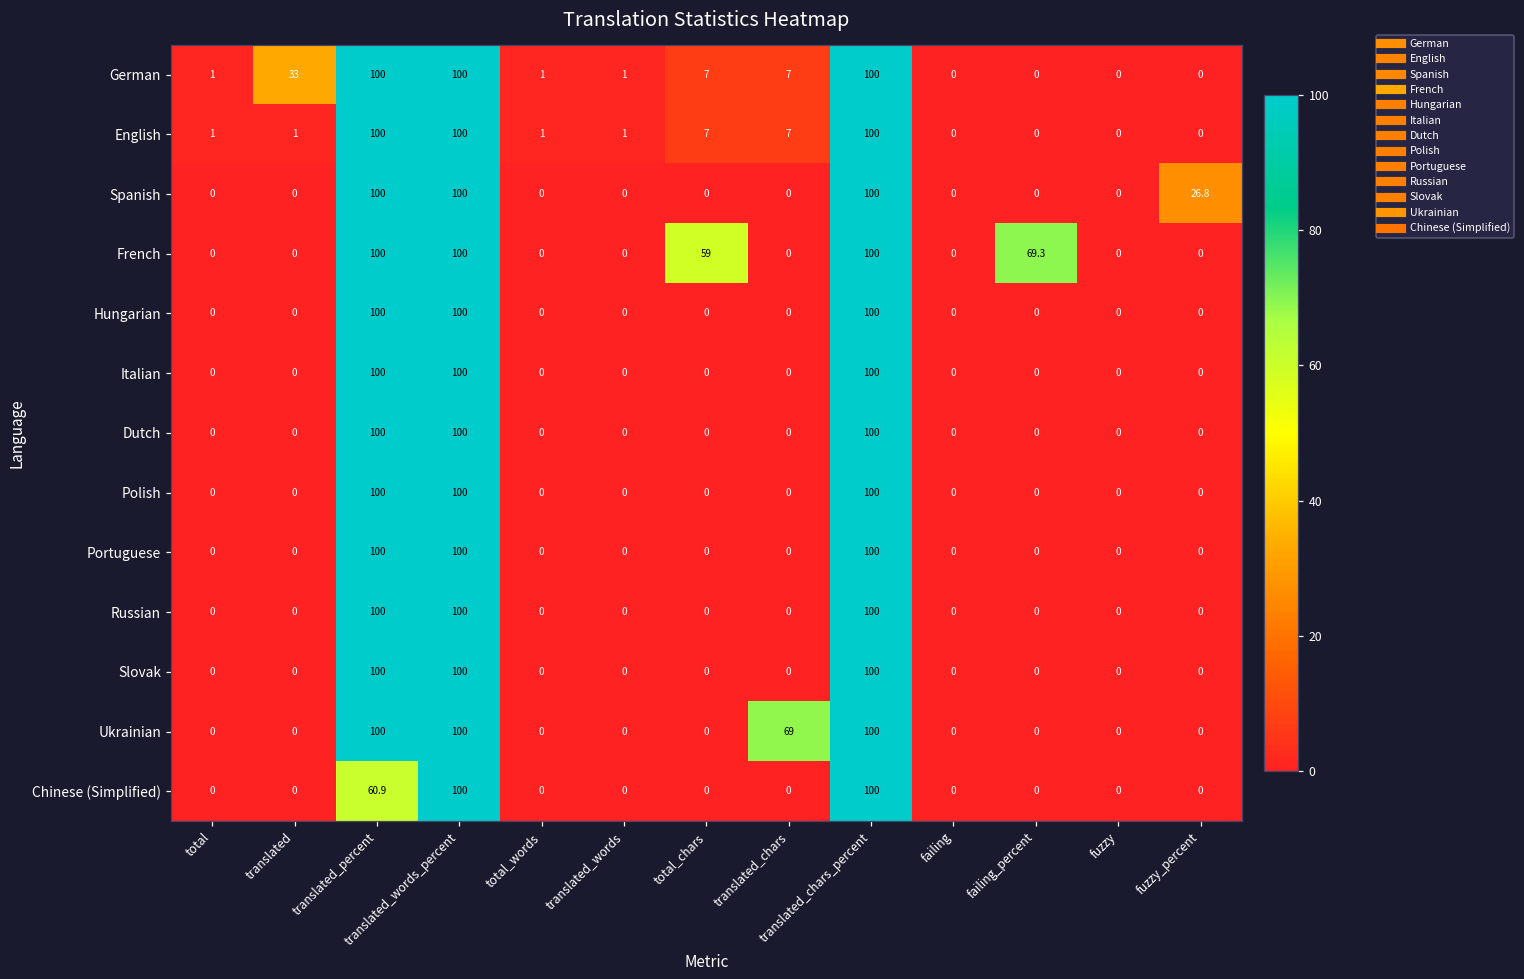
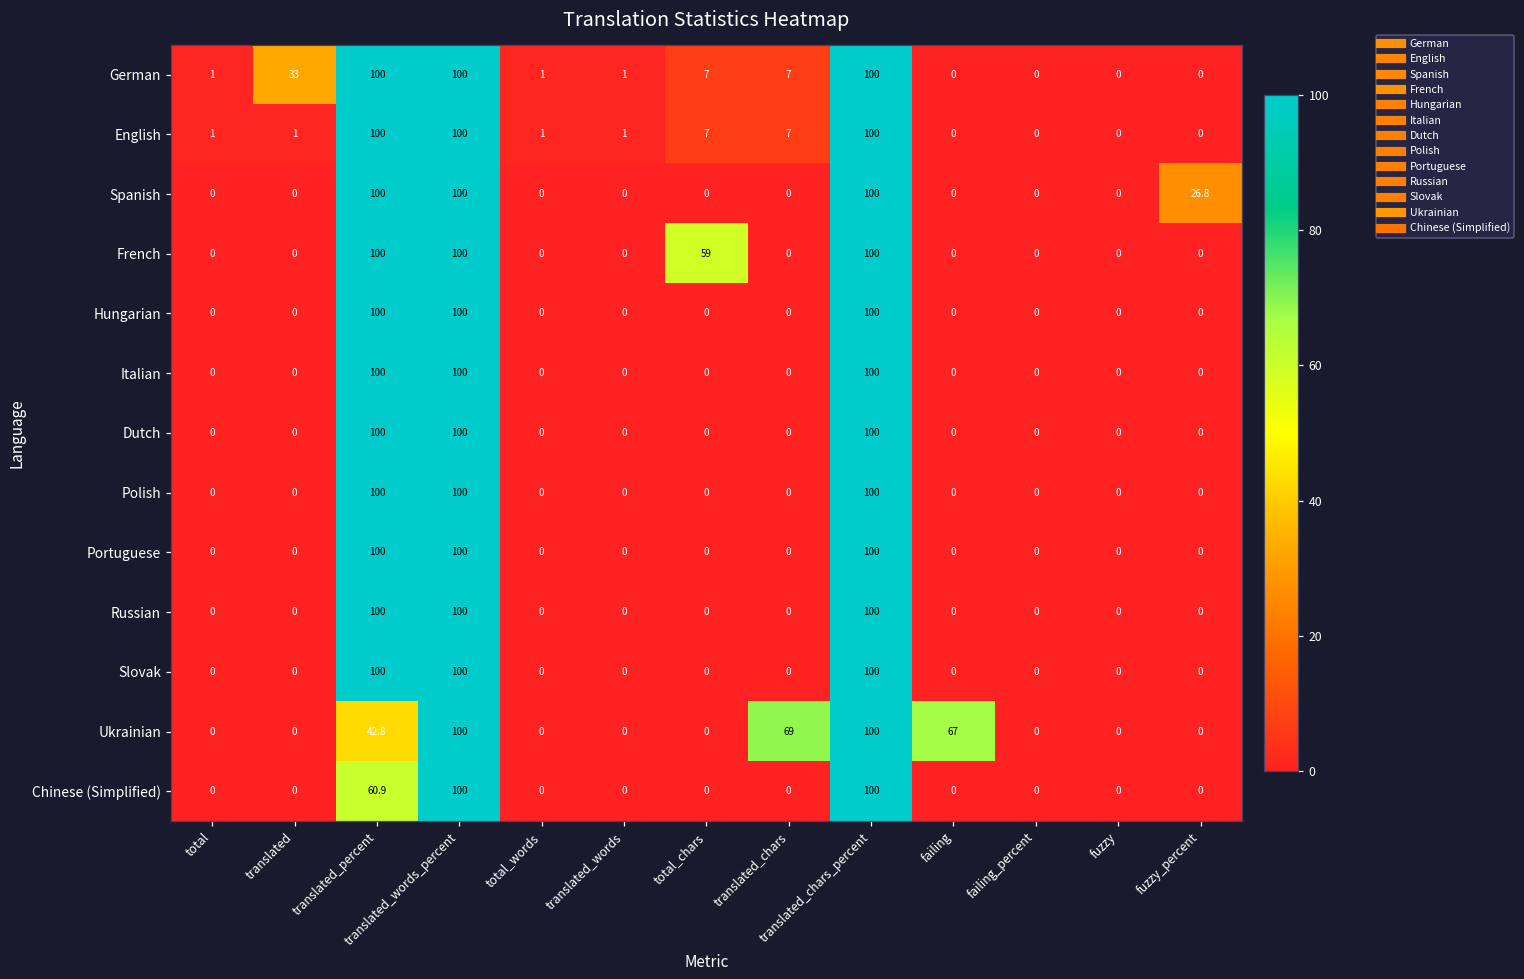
French, failing_percent: 69.3 -> 0
Ukrainian, translated_percent: 100 -> 42.8
Ukrainian, failing: 0 -> 67
